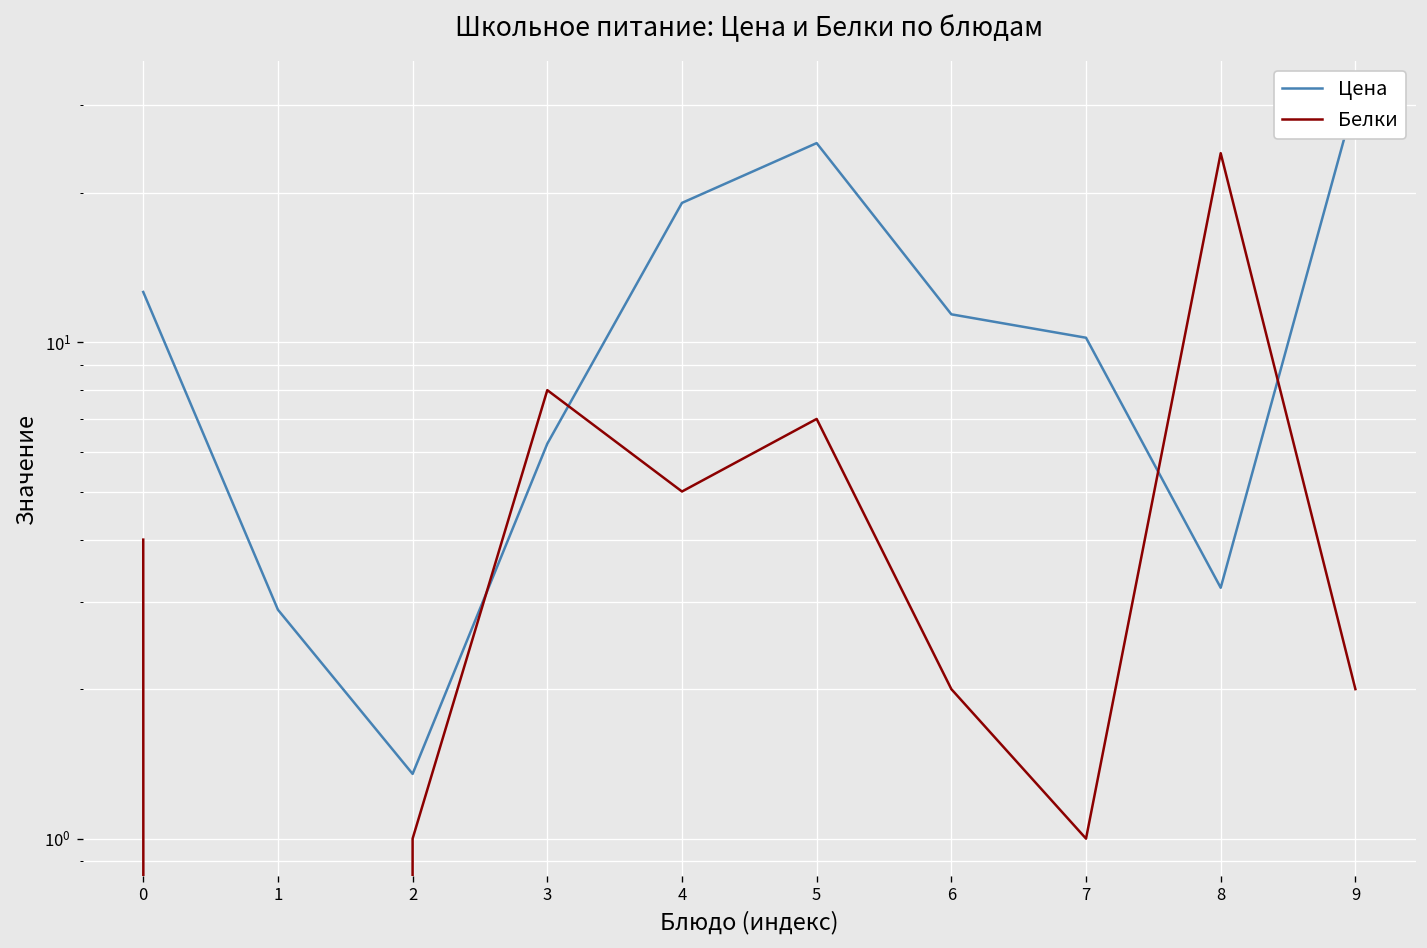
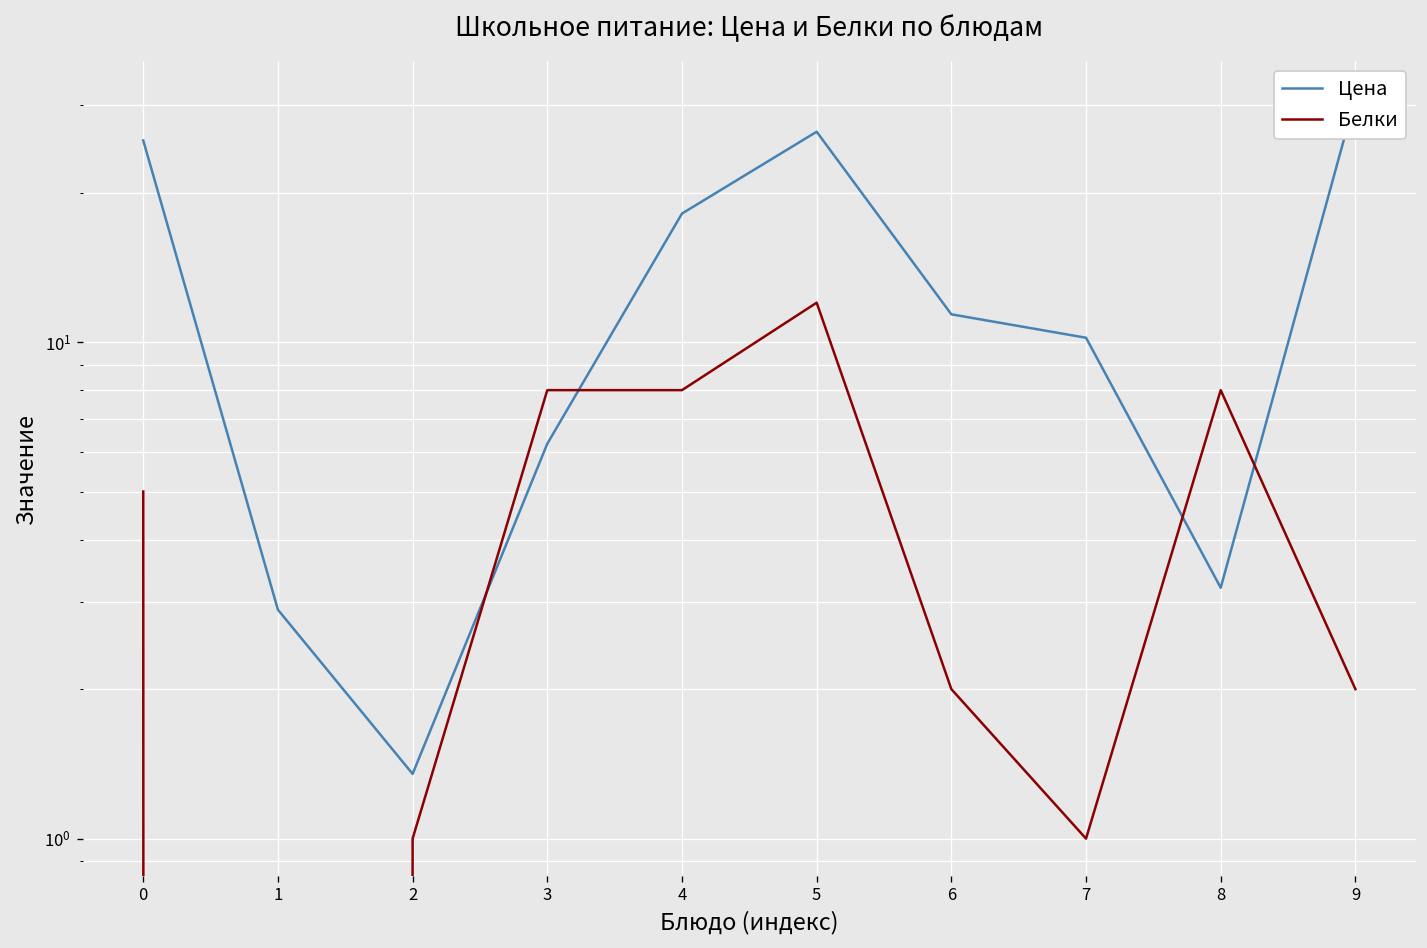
Цена, 0: 12.6 -> 25
Белки, 0: 4 -> 5
Цена, 4: 19 -> 18
Белки, 4: 5 -> 8
Цена, 5: 25 -> 27
Белки, 5: 7 -> 12
Белки, 8: 24 -> 8
